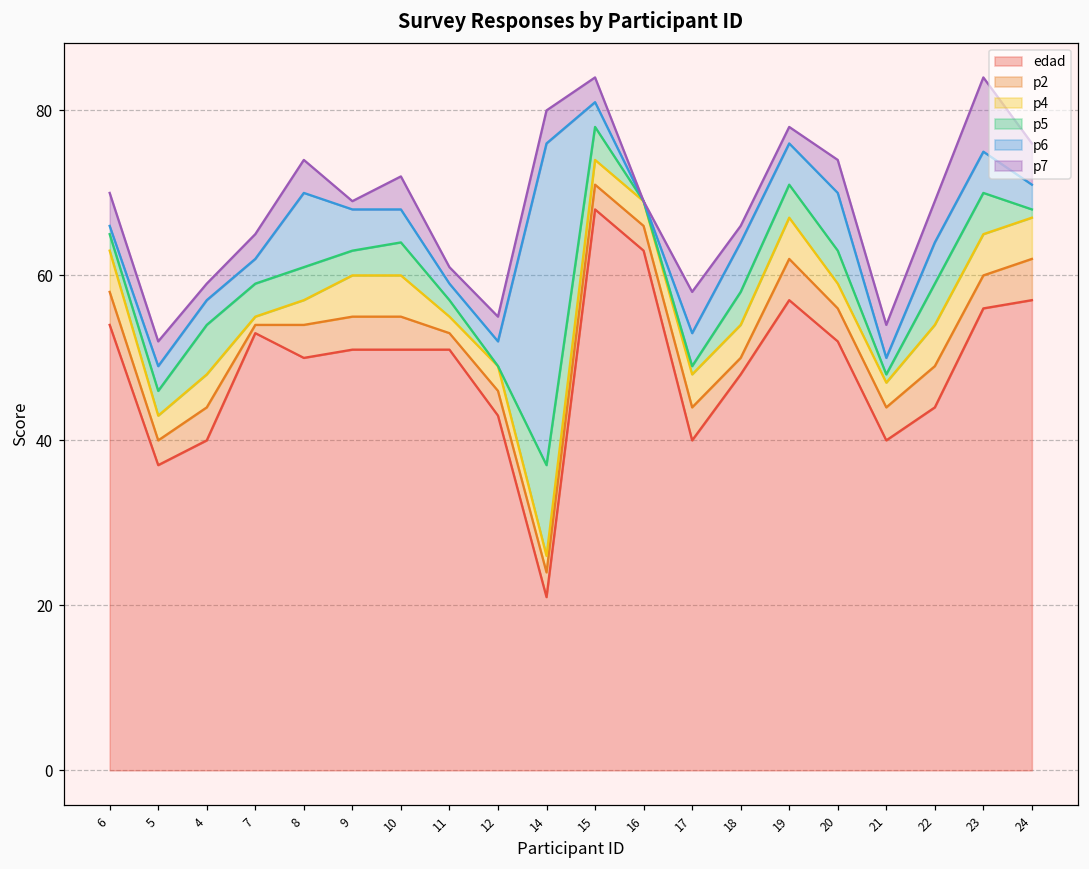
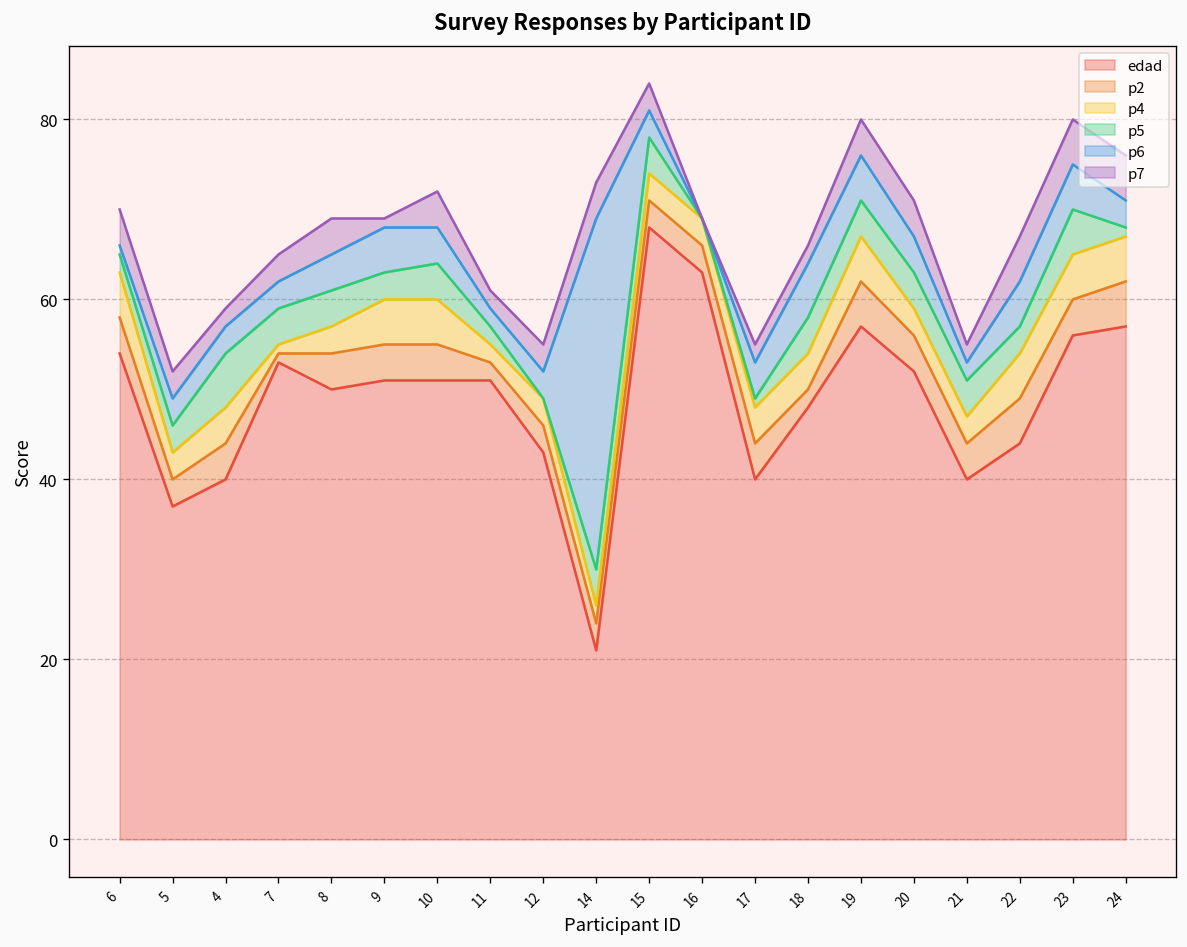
p6, 8: 9 -> 4
p5, 14: 11 -> 4
p7, 17: 5 -> 2
p7, 19: 2 -> 4
p6, 20: 7 -> 4
p5, 21: 1 -> 4
p7, 21: 4 -> 2
p5, 22: 5 -> 3
p7, 23: 9 -> 5
